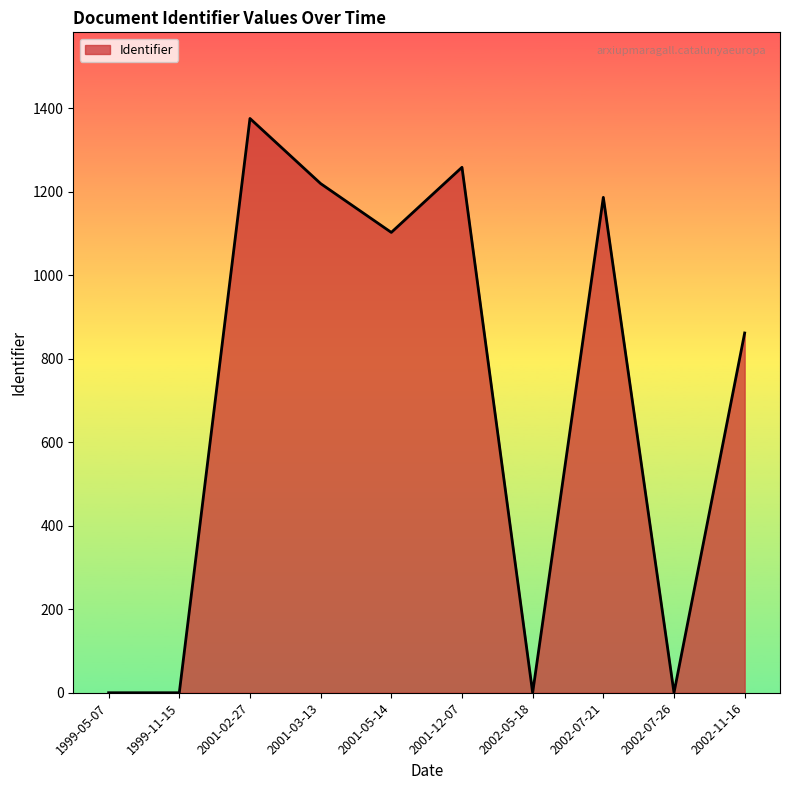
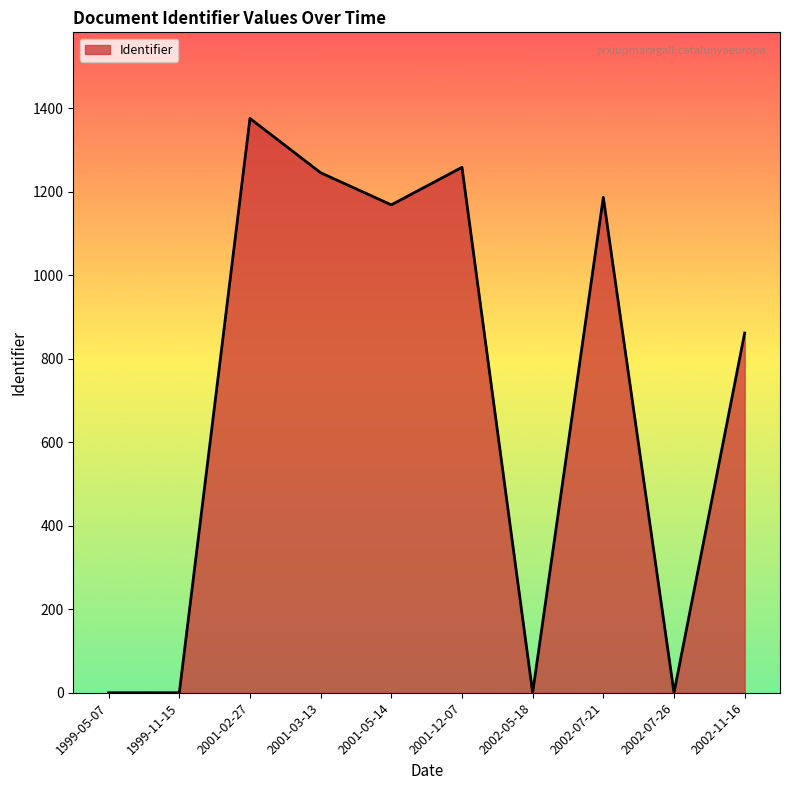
2001-03-13: 1220 -> 1250
2001-05-14: 1100 -> 1170
